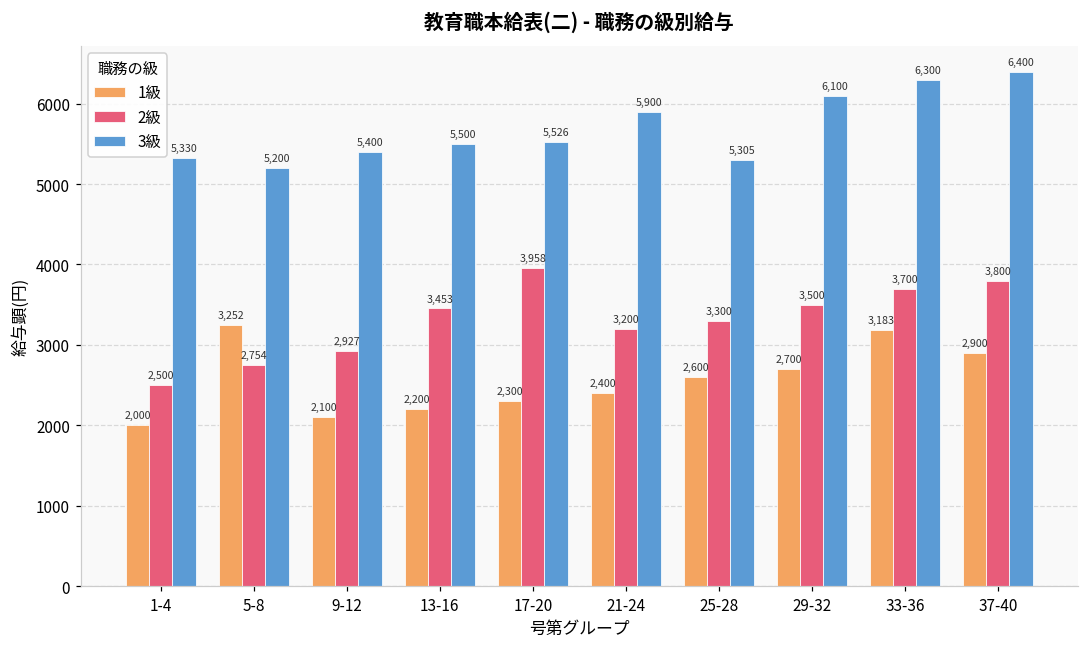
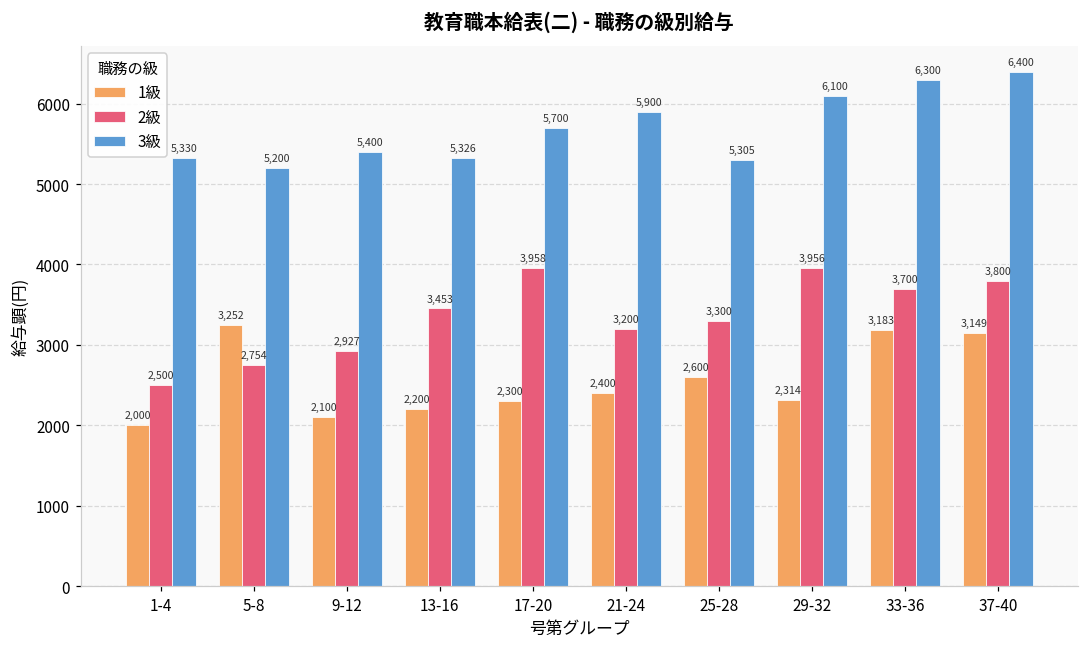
3級, 13-16: 5,500 -> 5,326
3級, 17-20: 5,526 -> 5,700
1級, 29-32: 2,700 -> 2,314
2級, 29-32: 3,500 -> 3,956
1級, 37-40: 2,900 -> 3,149
